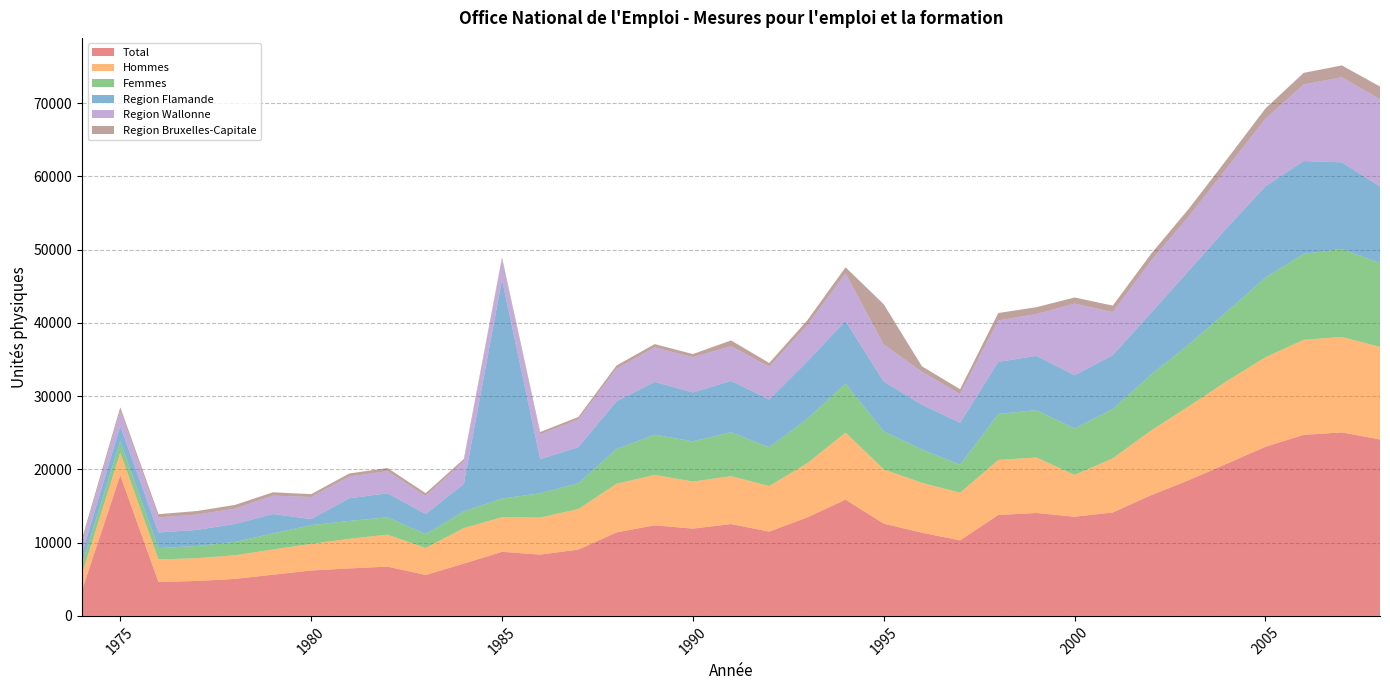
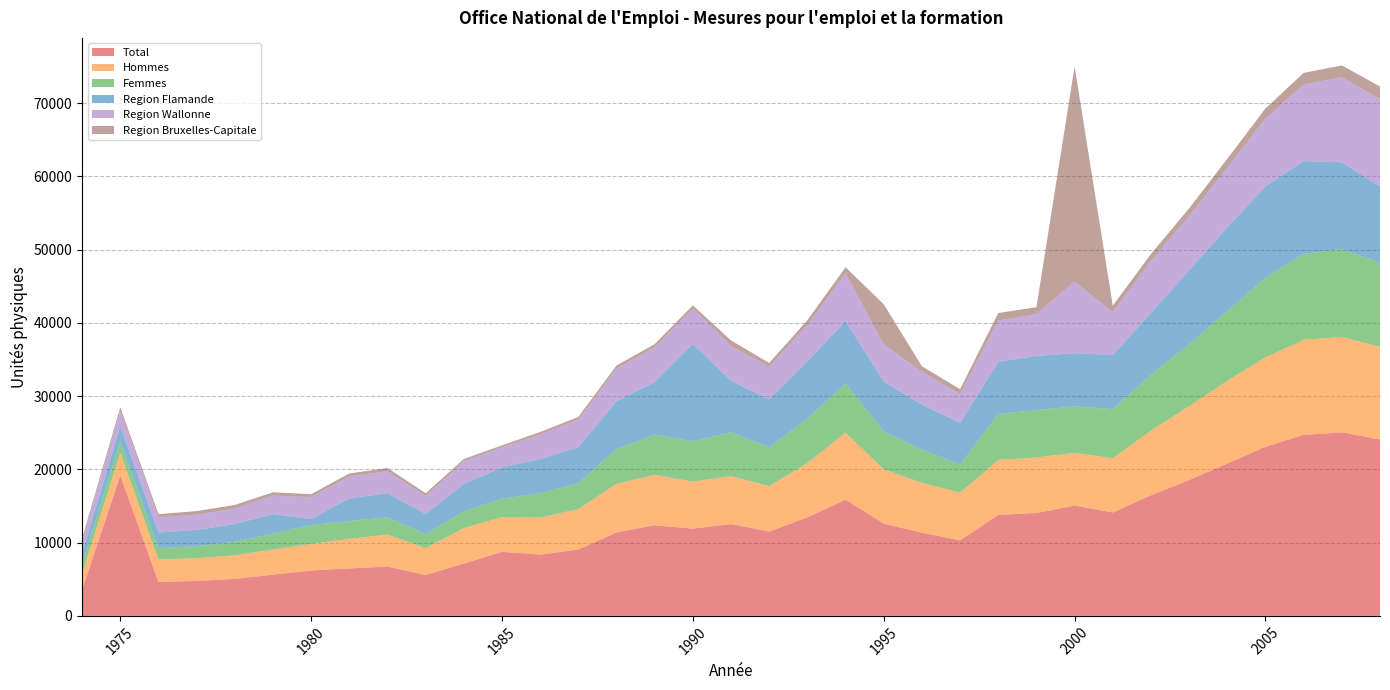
Region Flamande, 1985: 30000 -> 4000
Region Flamande, 1990: 7000 -> 13000
Total, 2000: 14000 -> 15000
Hommes, 2000: 6000 -> 7000
Region Bruxelles-Capitale, 2000: 1000 -> 29000
